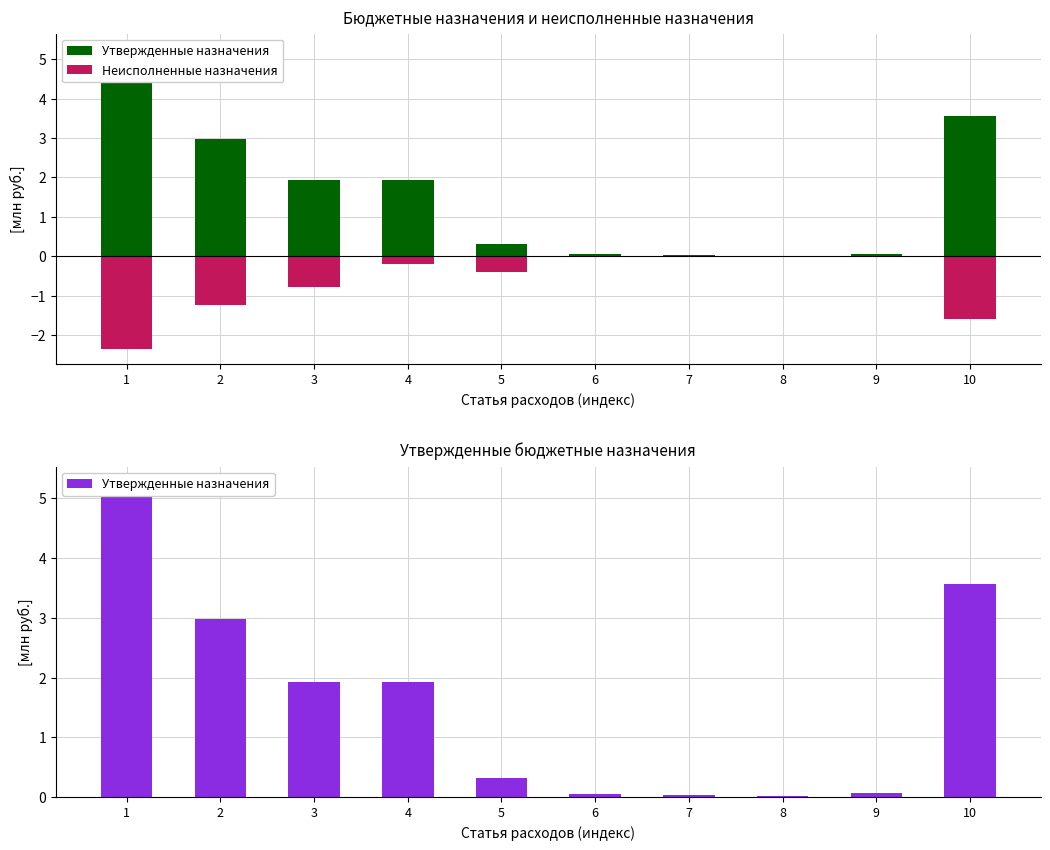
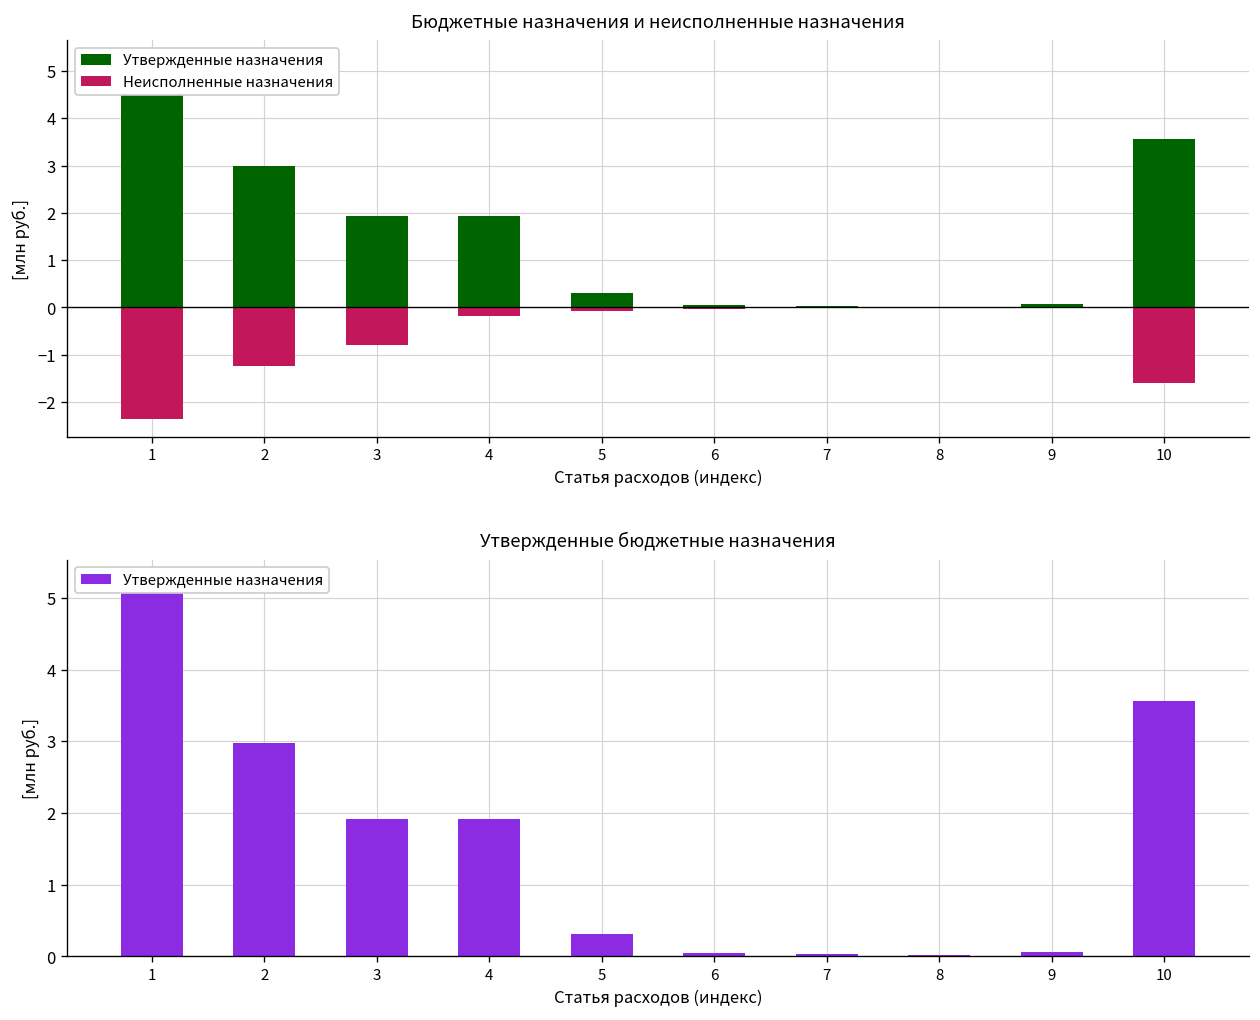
Бюджетные назначения и неисполненные назначения, Неисполненные назначения, 5: -0.4 -> -0.1
